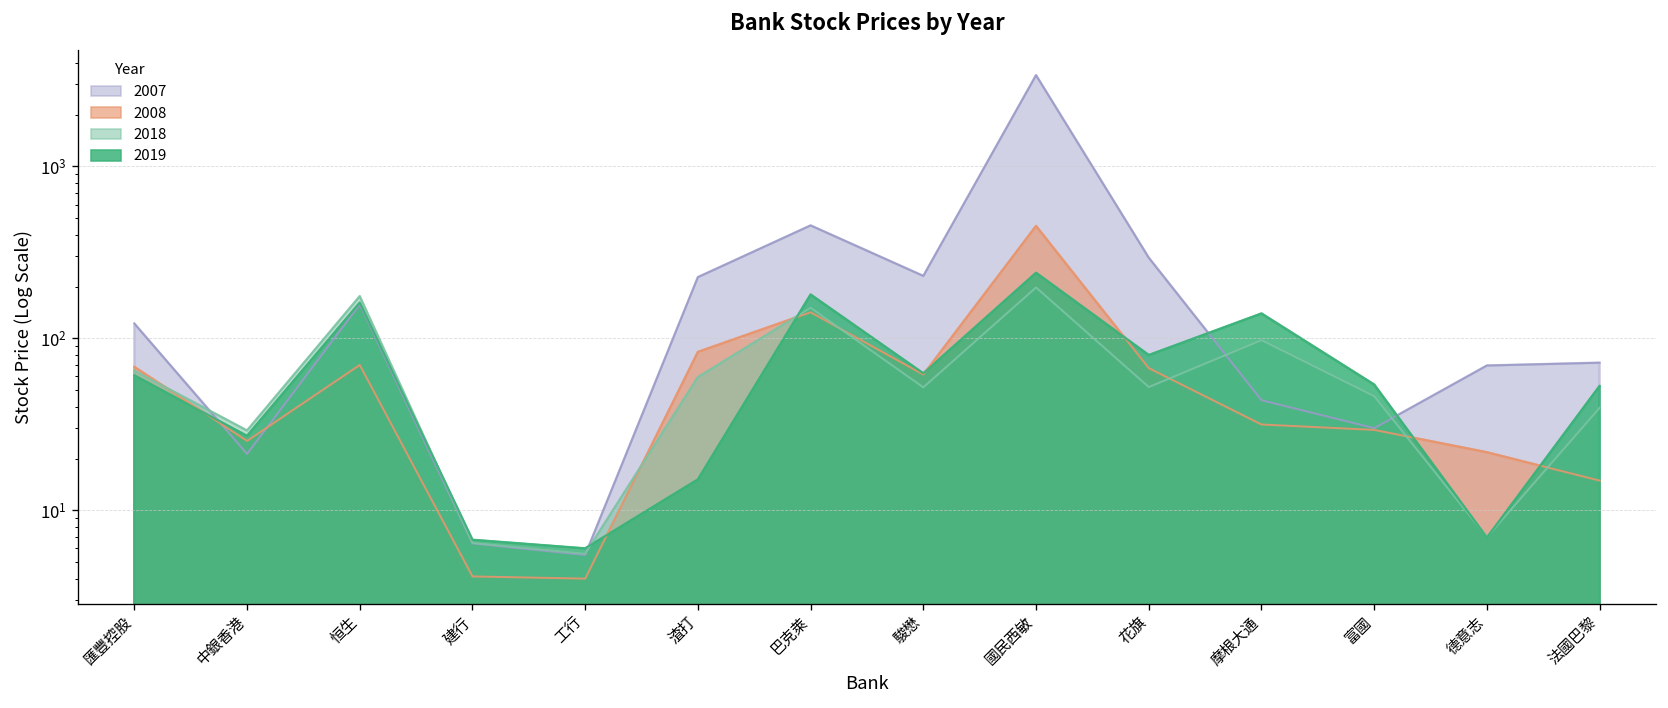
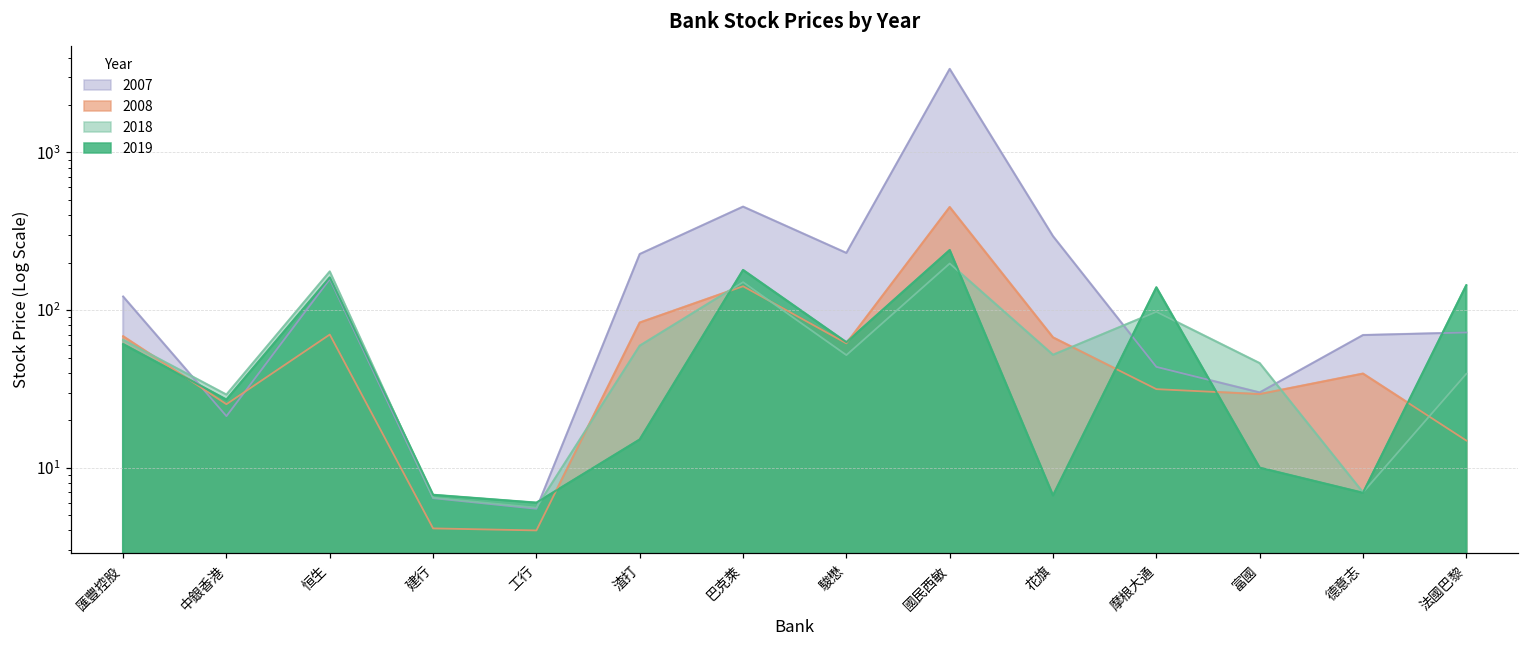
2019, 花旗: 80 -> 7
2019, 富國: 54 -> 10
2008, 德意志: 22 -> 40
2019, 法國巴黎: 53 -> 140
